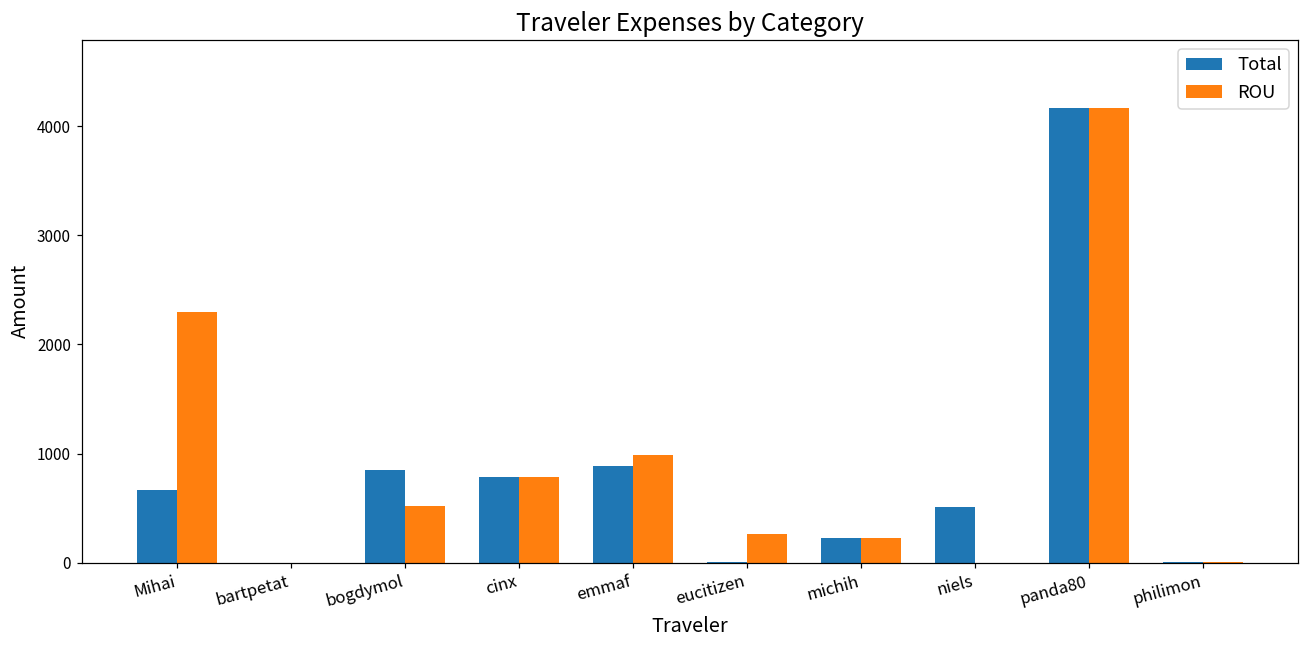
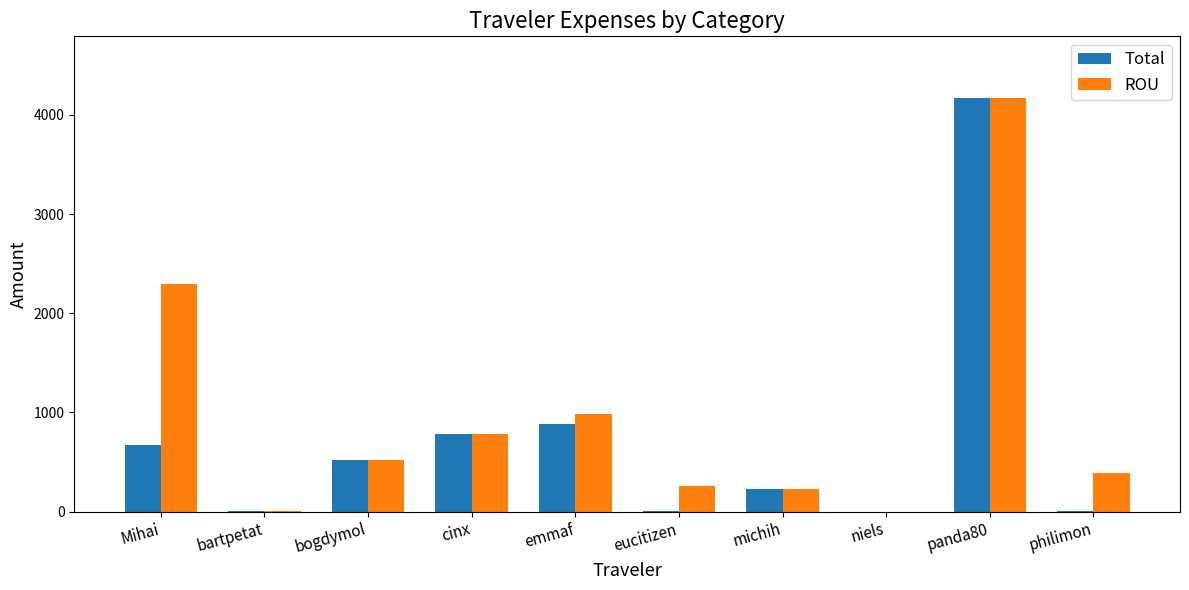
Total, bogdymol: 900 -> 500
Total, niels: 500 -> 0
ROU, philimon: 0 -> 400
